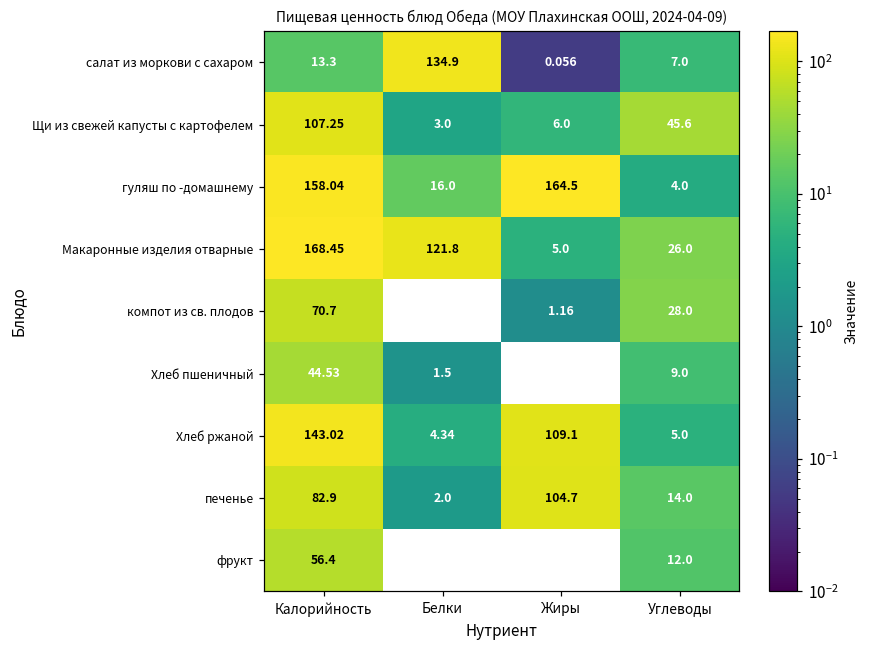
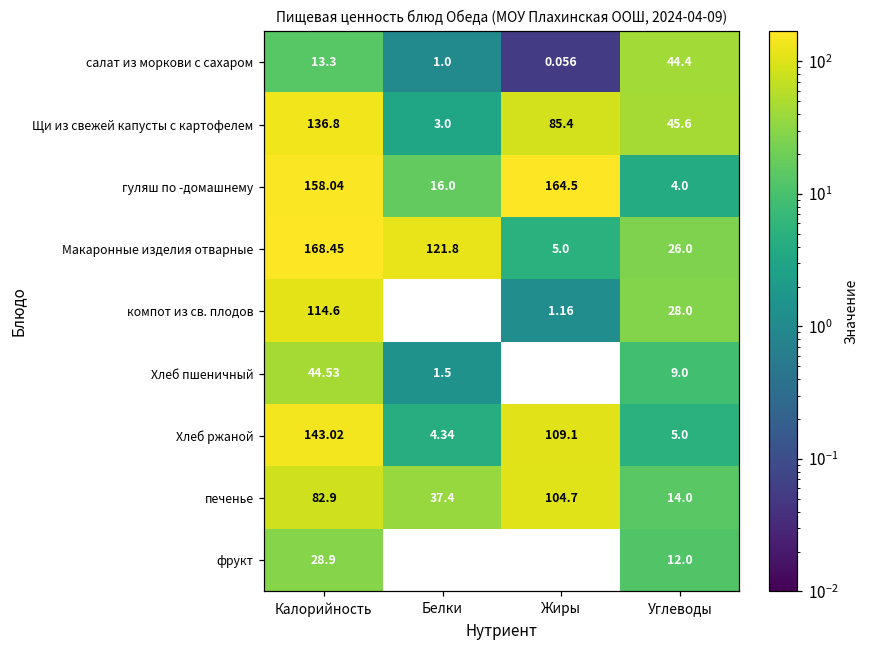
салат из моркови с сахаром, Белки: 134.9 -> 1.0
салат из моркови с сахаром, Углеводы: 7.0 -> 44.4
Щи из свежей капусты с картофелем, Калорийность: 107.25 -> 136.8
Щи из свежей капусты с картофелем, Жиры: 6.0 -> 85.4
компот из св. плодов, Калорийность: 70.7 -> 114.6
печенье, Белки: 2.0 -> 37.4
фрукт, Калорийность: 56.4 -> 28.9
